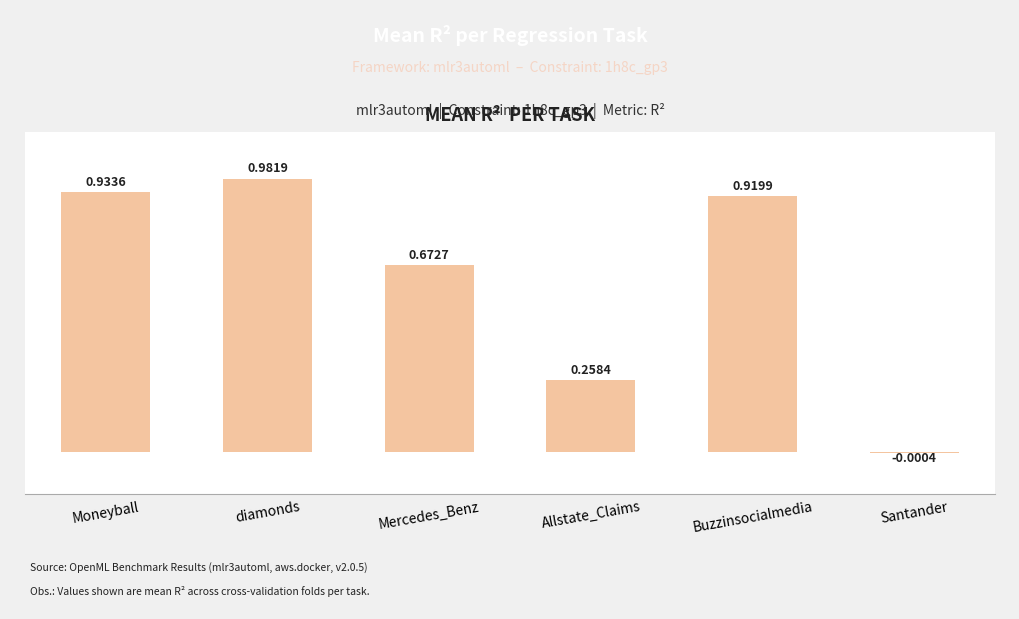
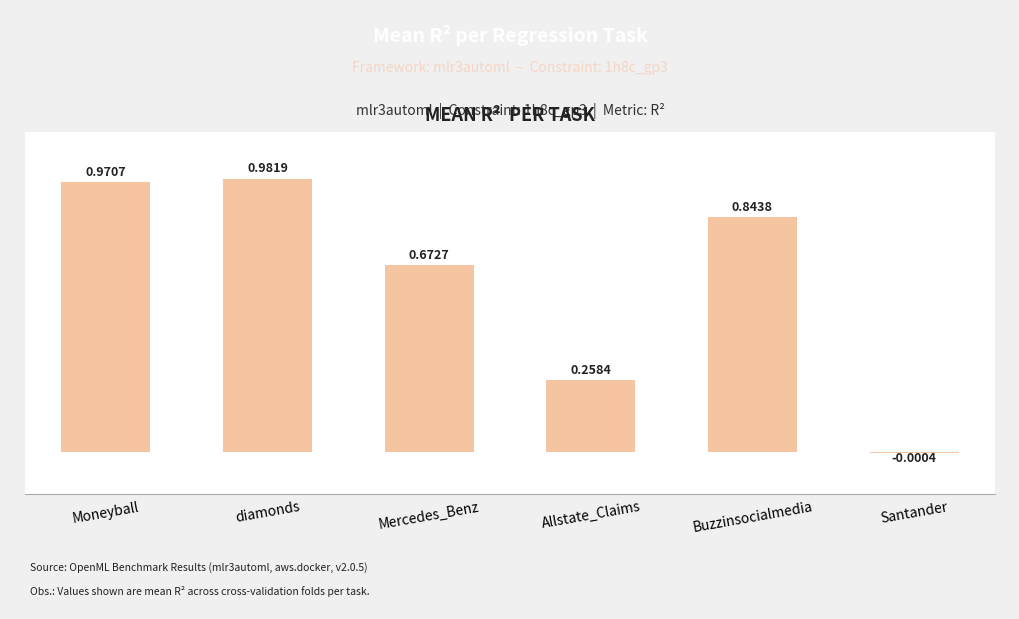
Moneyball: 0.9336 -> 0.9707
Buzzinsocialmedia: 0.9199 -> 0.8438
